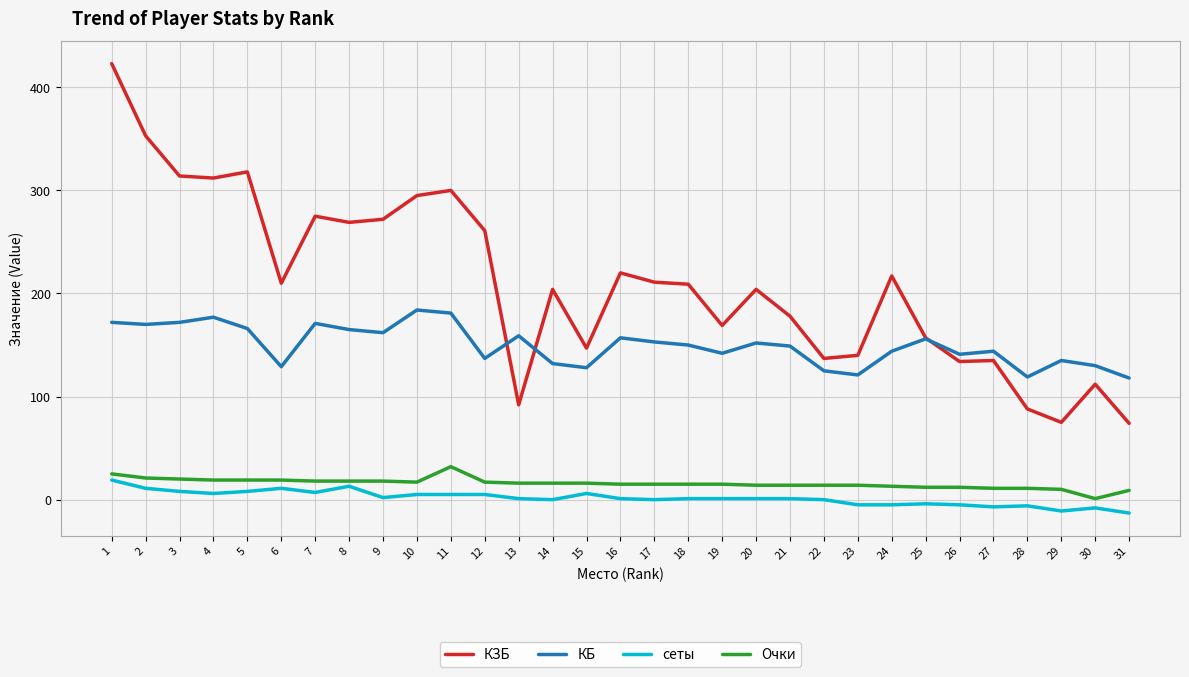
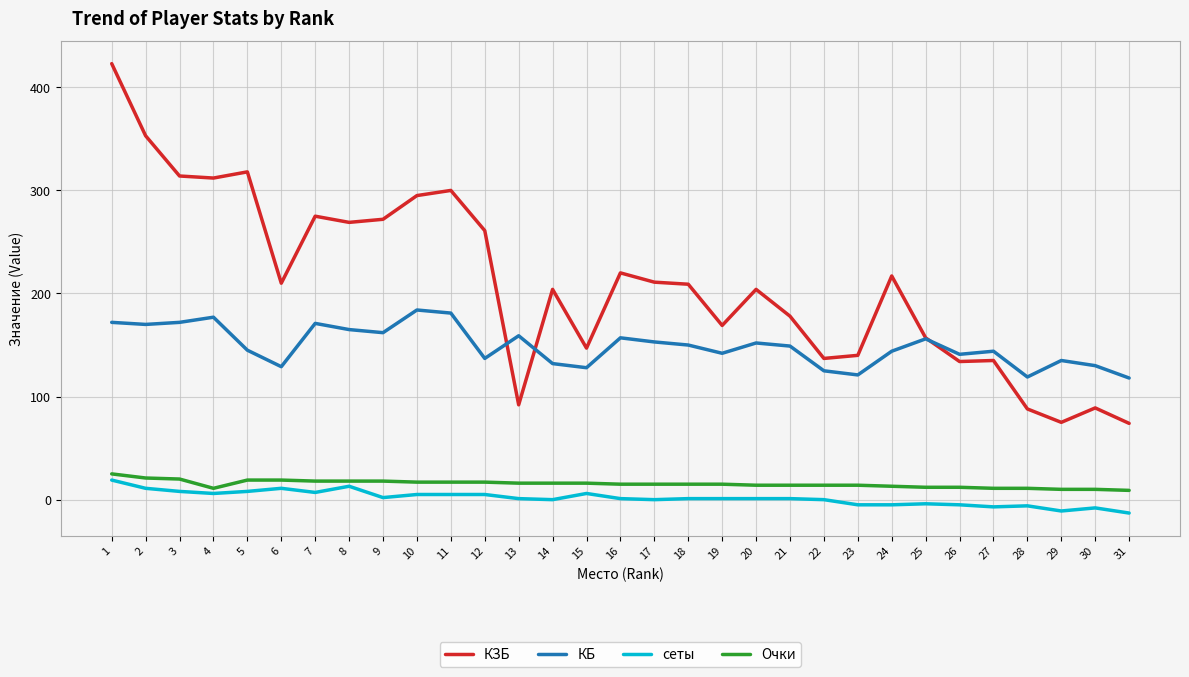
Очки, 4: 19 -> 11
КБ, 5: 166 -> 145
Очки, 11: 32 -> 17
КЗБ, 30: 112 -> 89
Очки, 30: 1 -> 10
